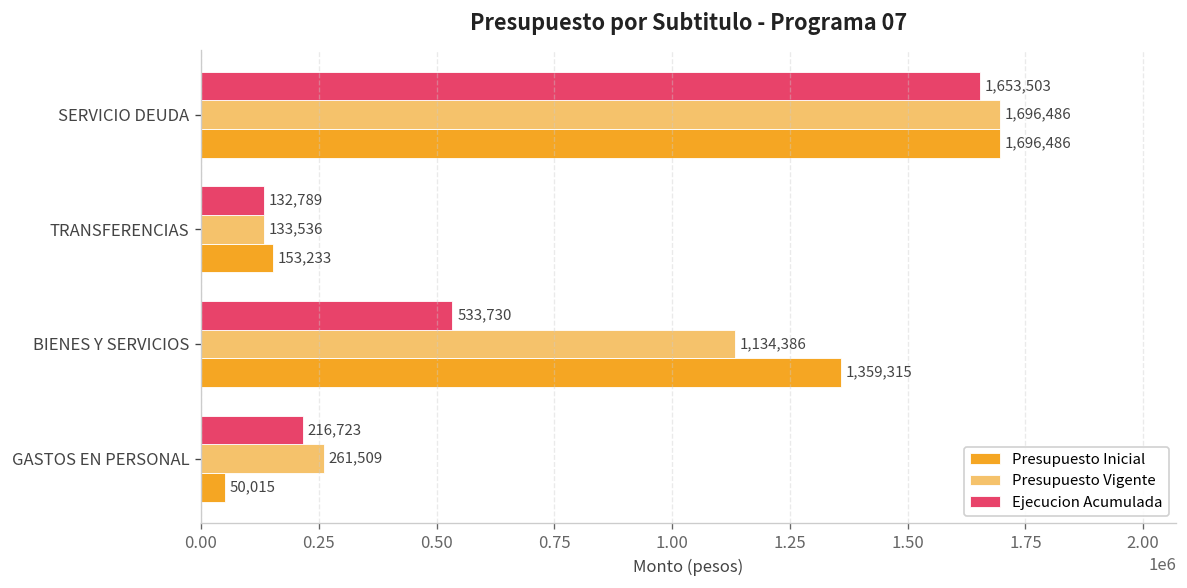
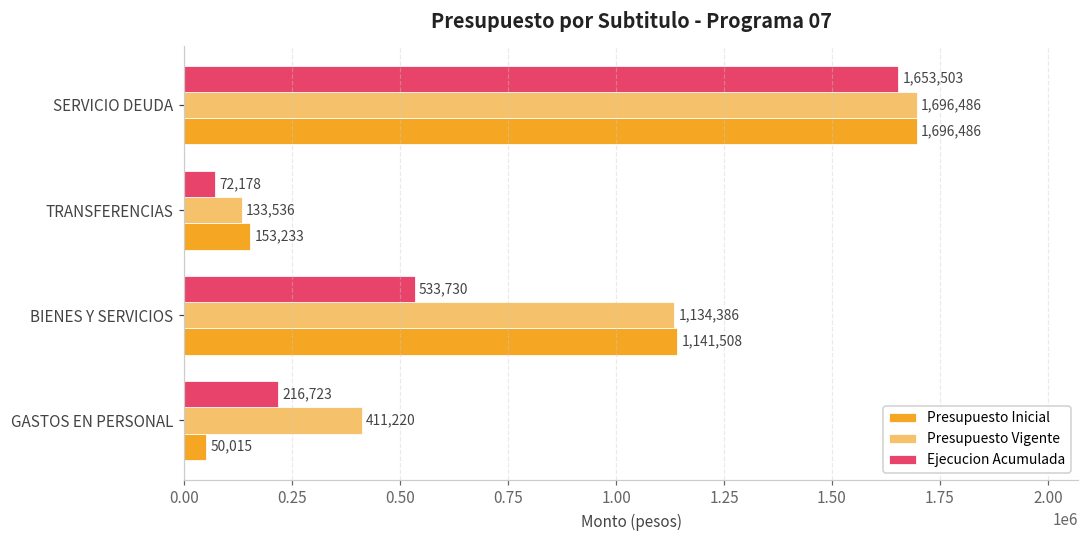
Ejecucion Acumulada, TRANSFERENCIAS: 132,789 -> 72,178
Presupuesto Inicial, BIENES Y SERVICIOS: 1,359,315 -> 1,141,508
Presupuesto Vigente, GASTOS EN PERSONAL: 261,509 -> 411,220
